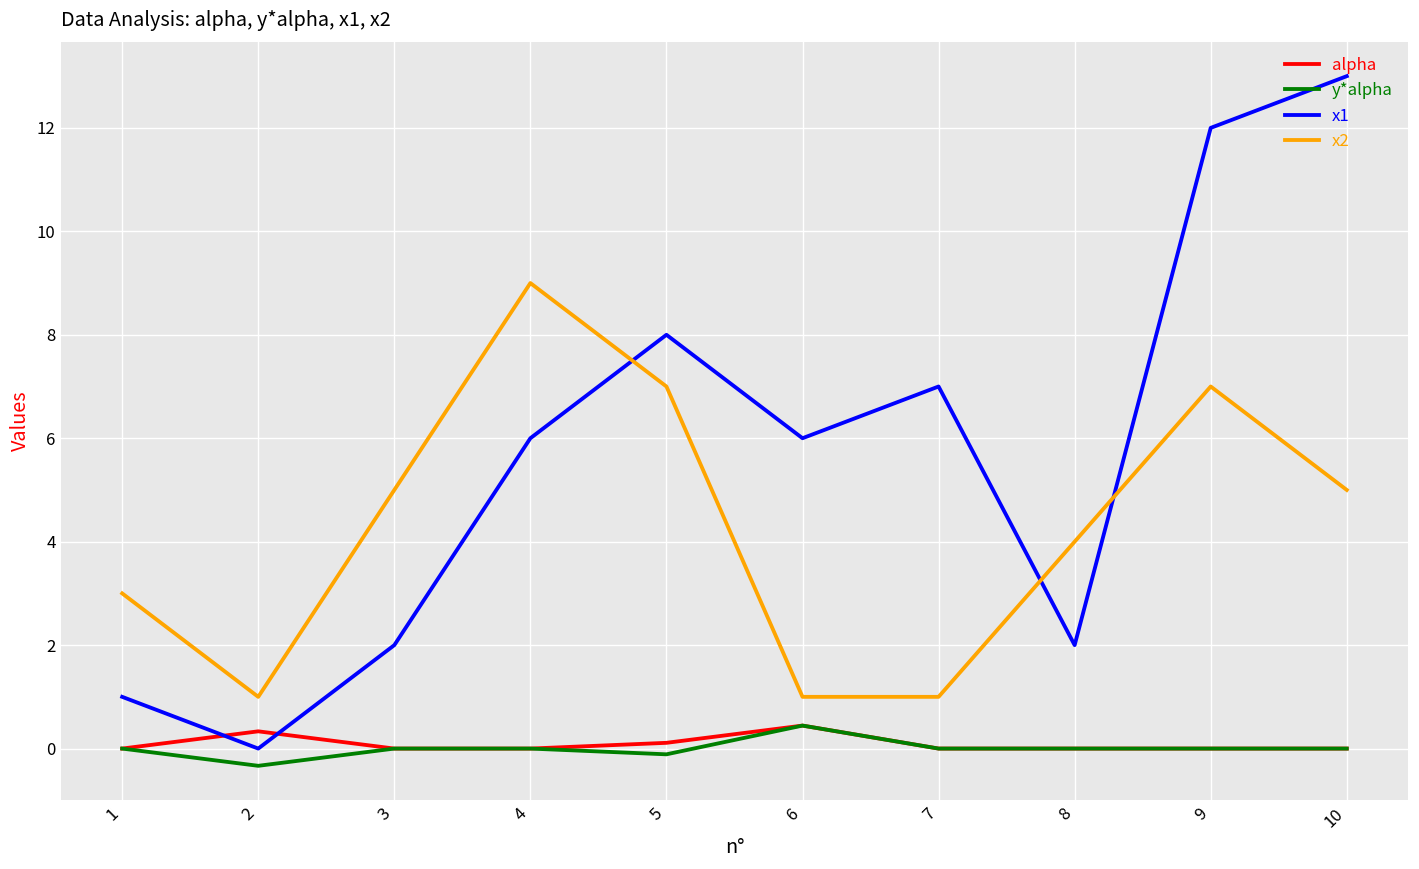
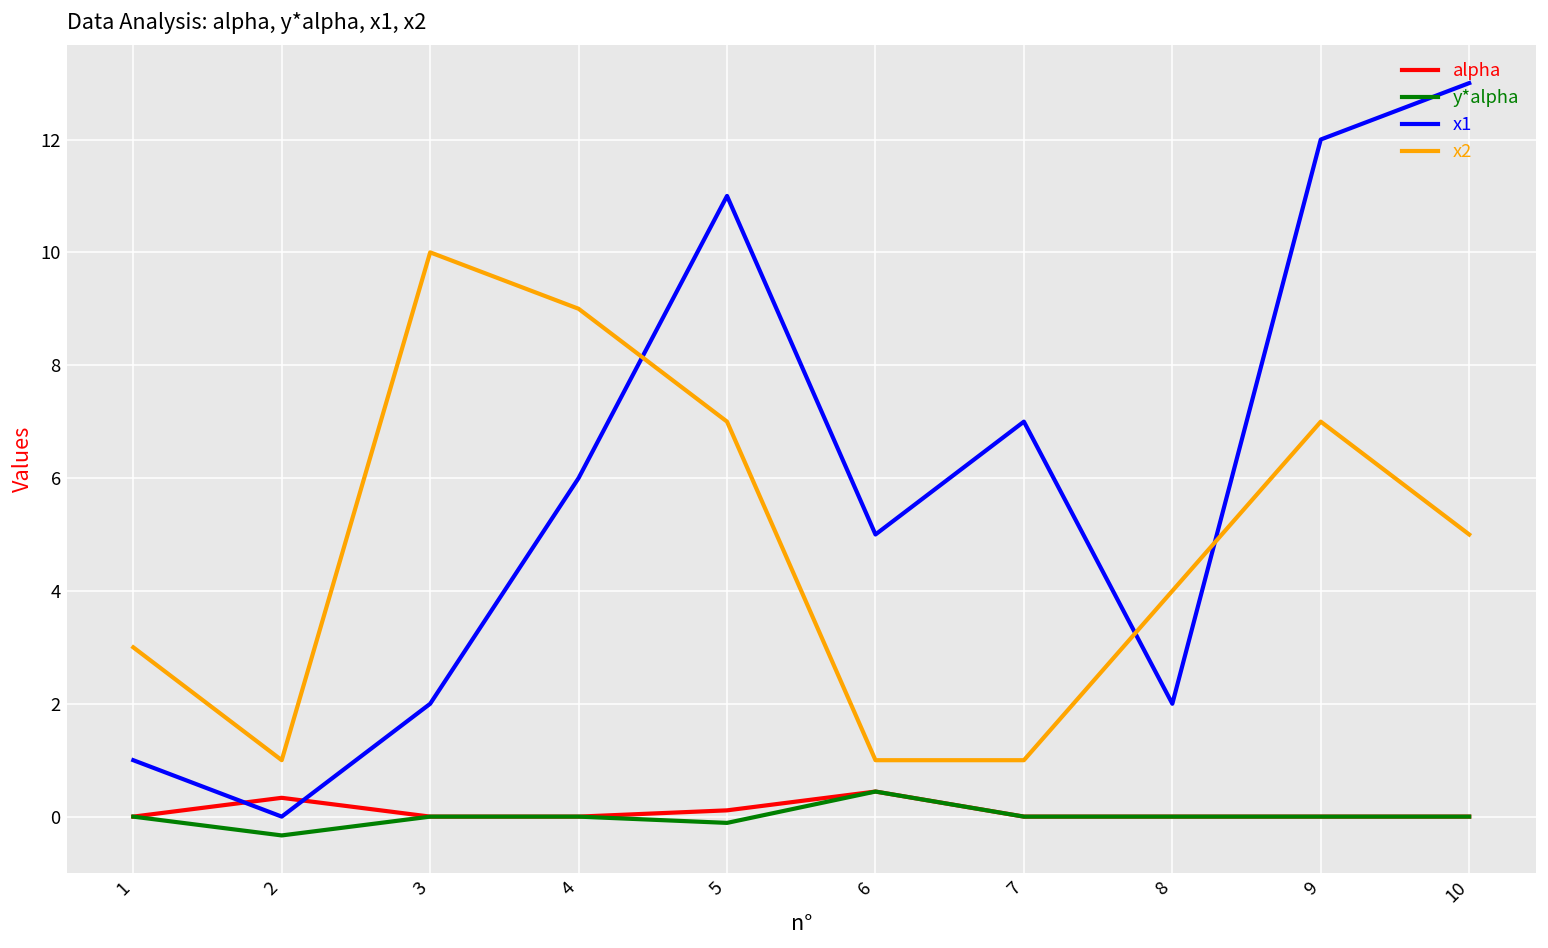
x2, 3: 5 -> 10
x1, 5: 8 -> 11
x1, 6: 6 -> 5
